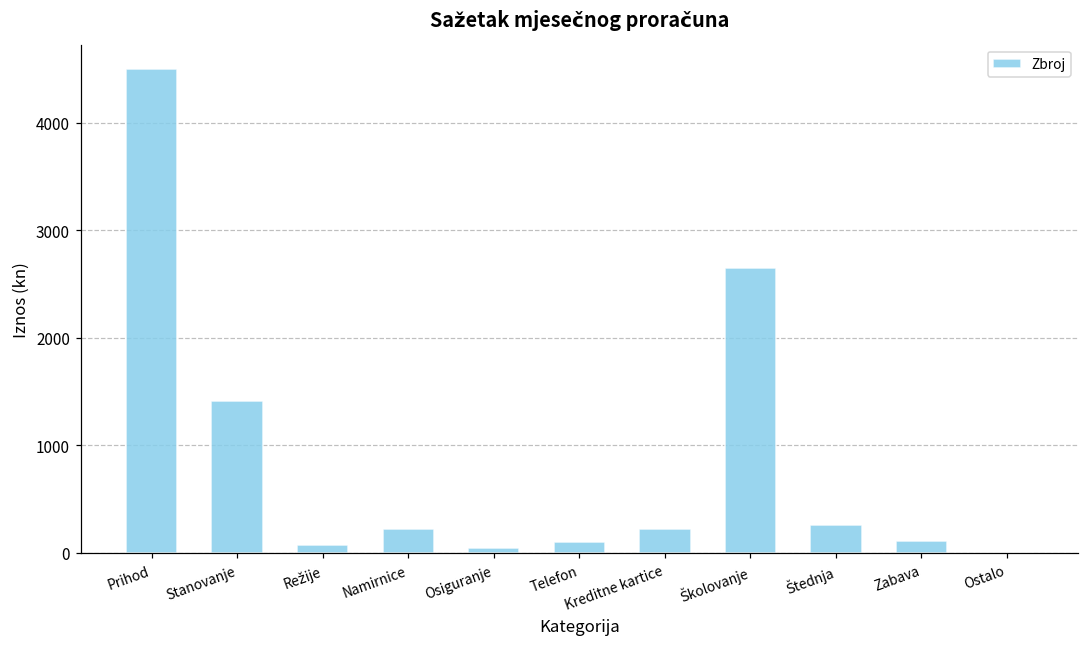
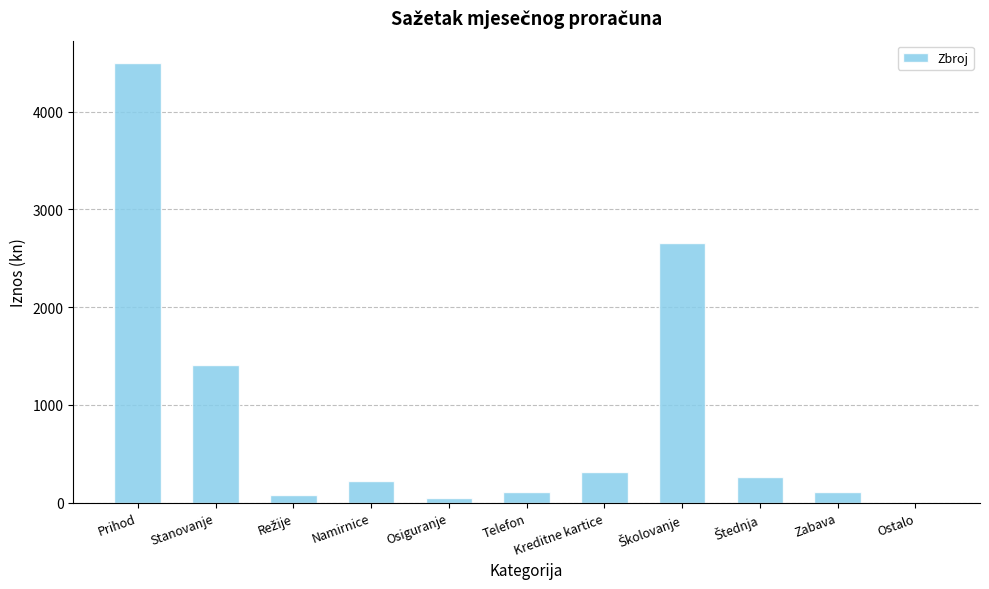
Kreditne kartice: 200 -> 300
